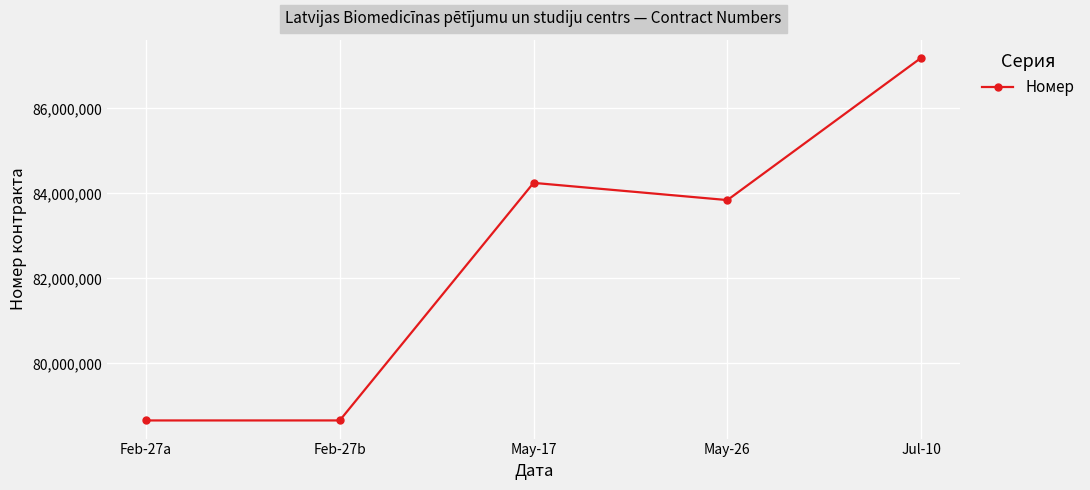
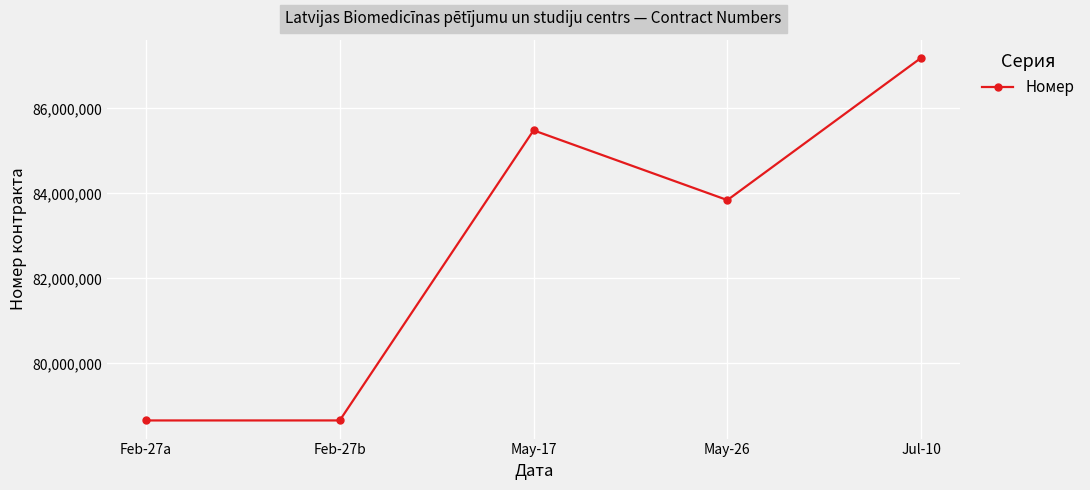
May-17: 84,200,000 -> 85,500,000
